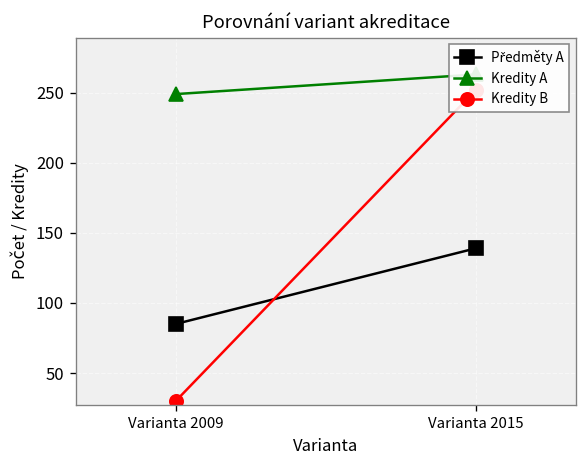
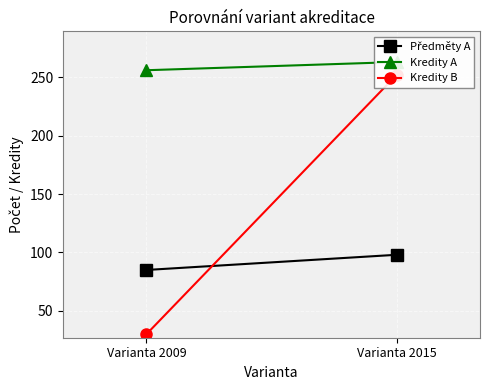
Kredity A, Varianta 2009: 249 -> 256
Předměty A, Varianta 2015: 139 -> 98
